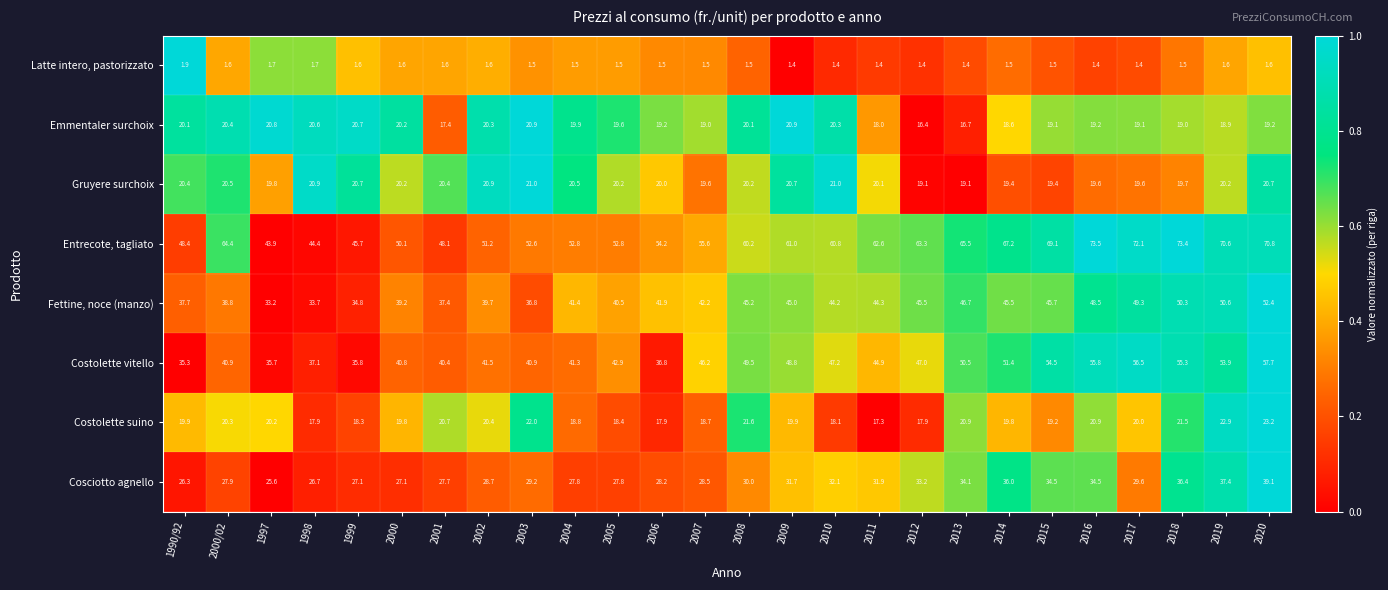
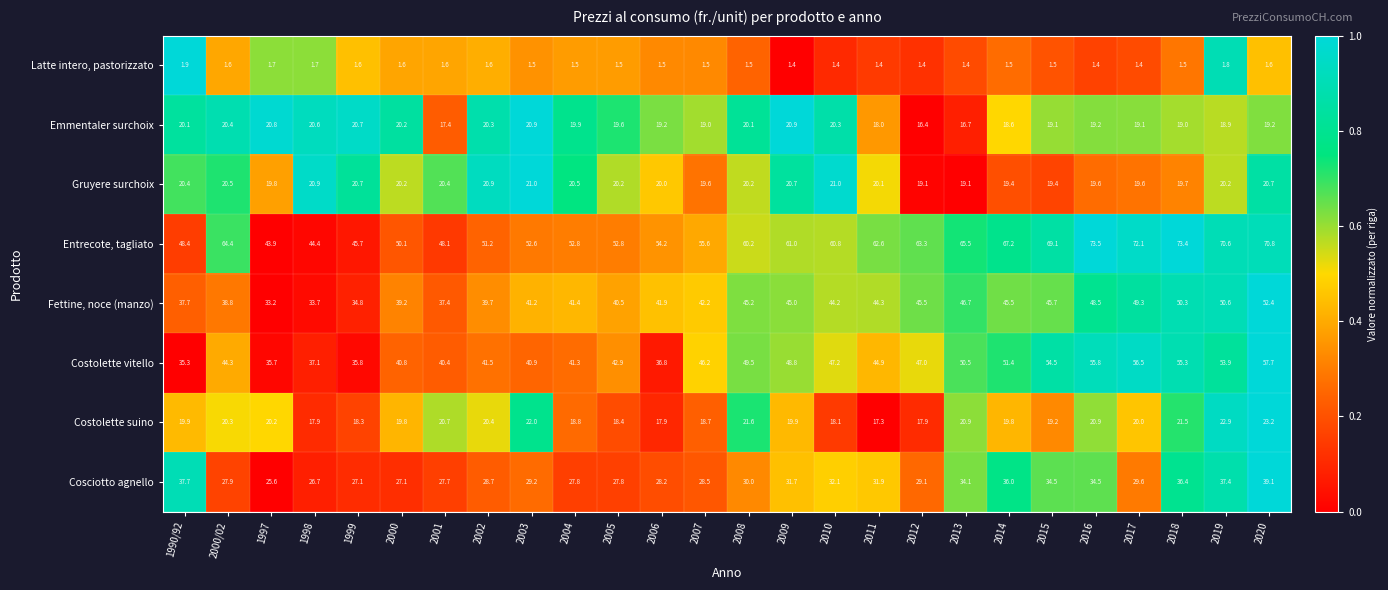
Latte intero, pastorizzato, 2019: 1.6 -> 1.8
Fettine, noce (manzo), 2003: 36.8 -> 41.2
Costolette vitello, 2000/02: 40.9 -> 44.3
Cosciotto agnello, 1990/92: 26.3 -> 37.7
Cosciotto agnello, 2012: 33.2 -> 29.1
